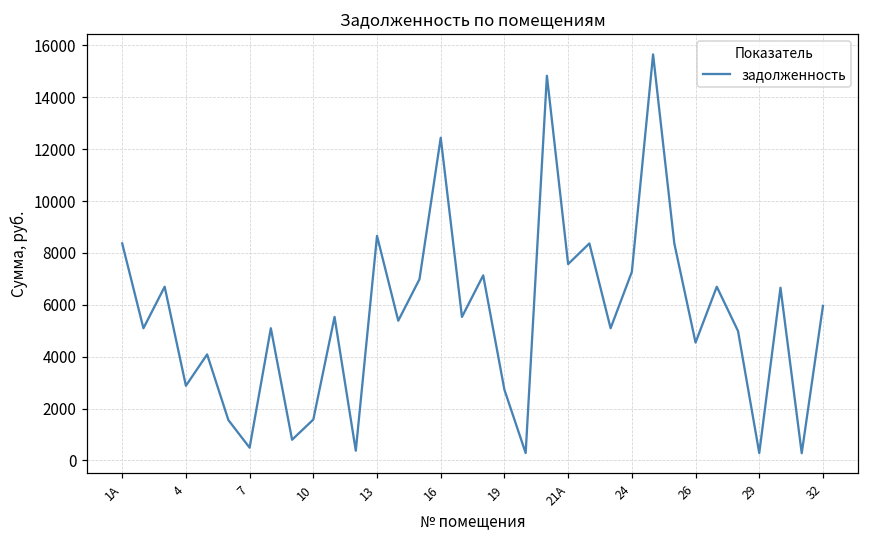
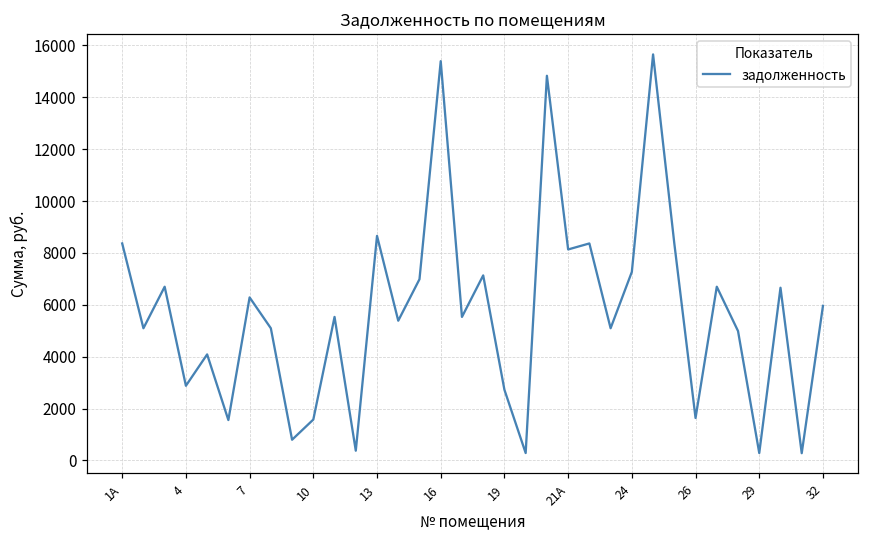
7: 500 -> 6300
16: 12400 -> 15400
21А: 7600 -> 8100
26: 4500 -> 1600
